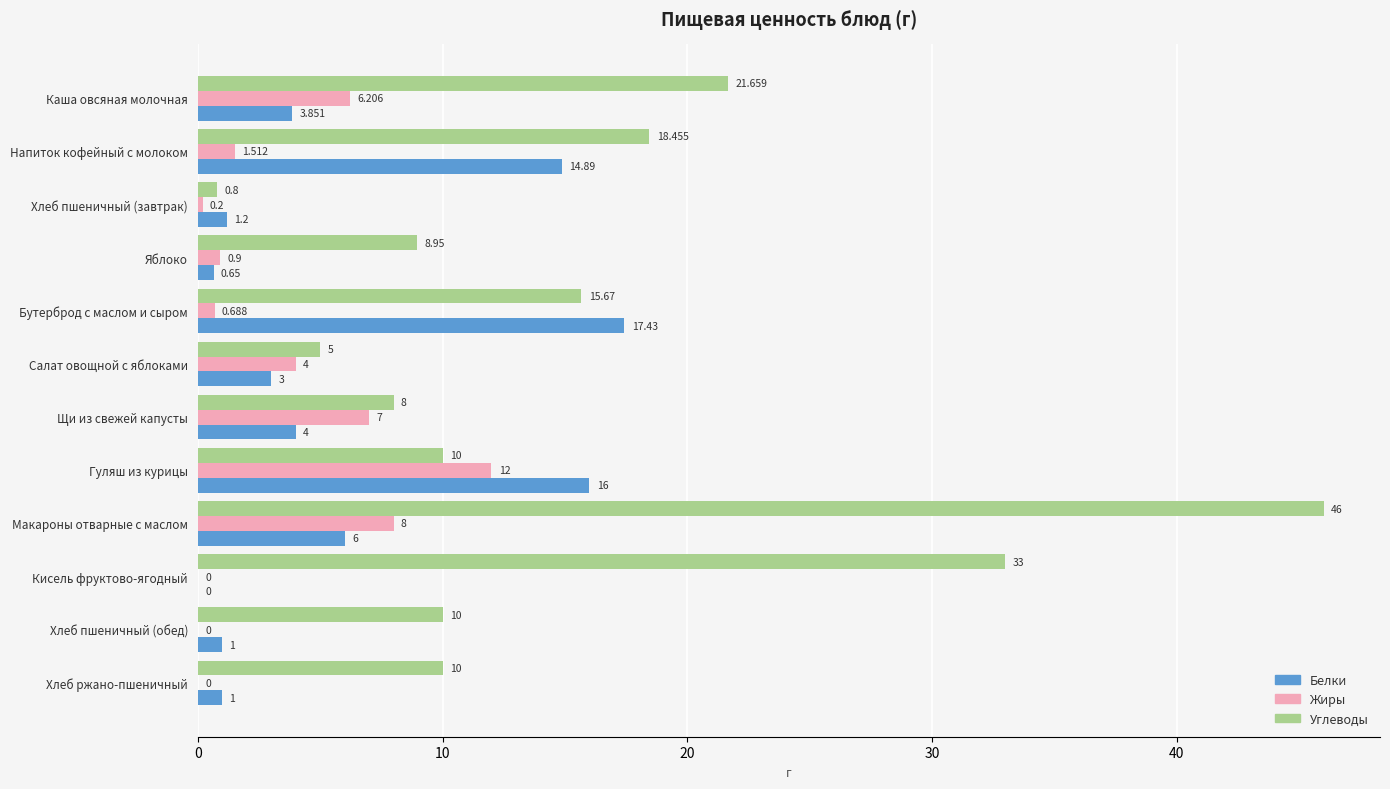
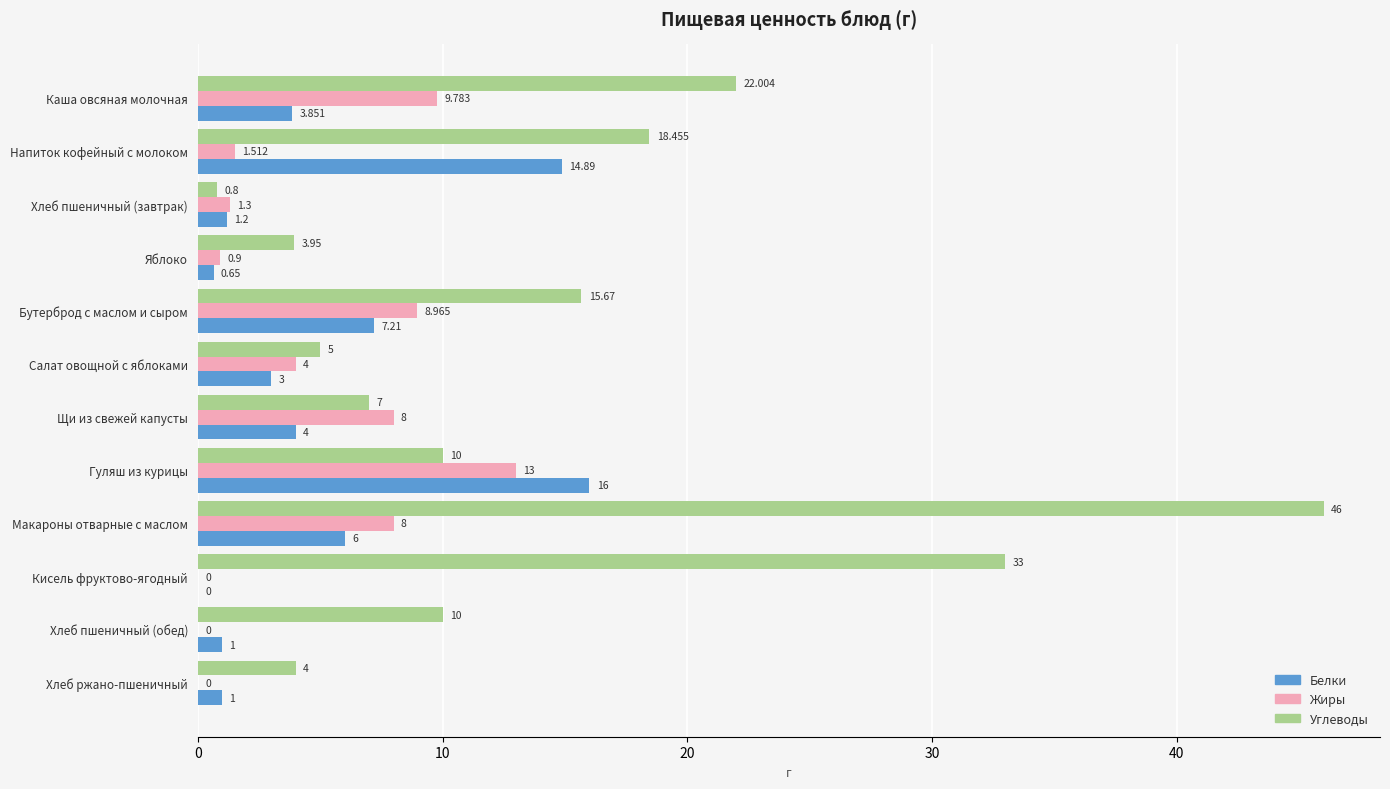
Углеводы, Каша овсяная молочная: 21.659 -> 22.004
Жиры, Каша овсяная молочная: 6.206 -> 9.783
Жиры, Хлеб пшеничный (завтрак): 0.2 -> 1.3
Углеводы, Яблоко: 8.95 -> 3.95
Жиры, Бутерброд с маслом и сыром: 0.688 -> 8.965
Белки, Бутерброд с маслом и сыром: 17.43 -> 7.21
Углеводы, Щи из свежей капусты: 8 -> 7
Жиры, Щи из свежей капусты: 7 -> 8
Жиры, Гуляш из курицы: 12 -> 13
Углеводы, Хлеб ржано-пшеничный: 10 -> 4
